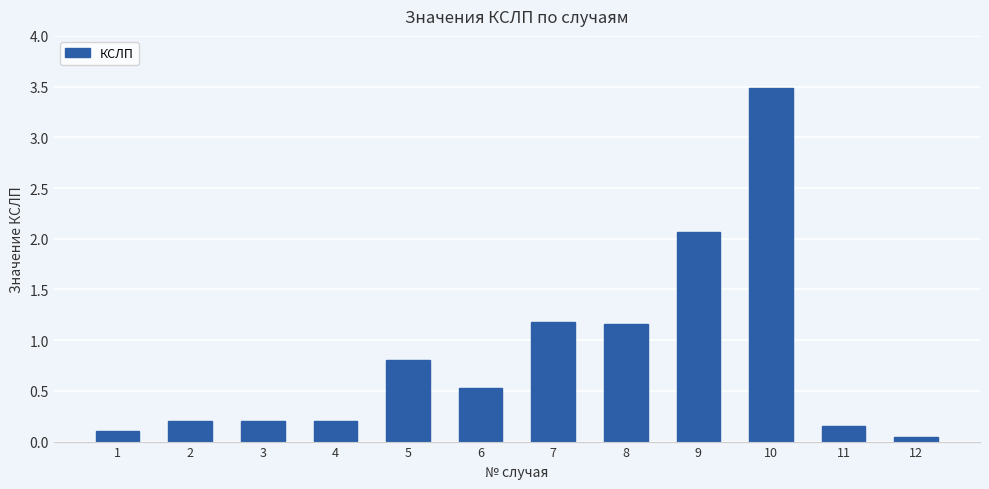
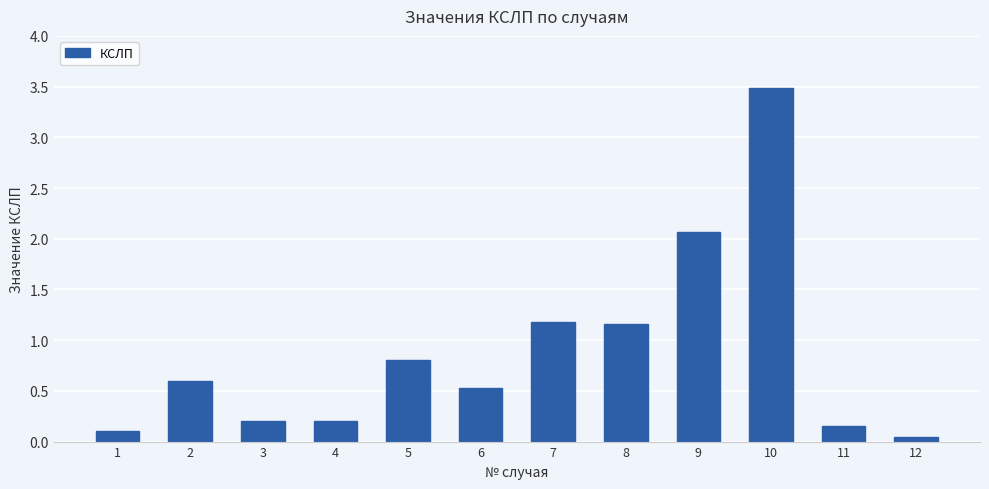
2: 0.2 -> 0.6
